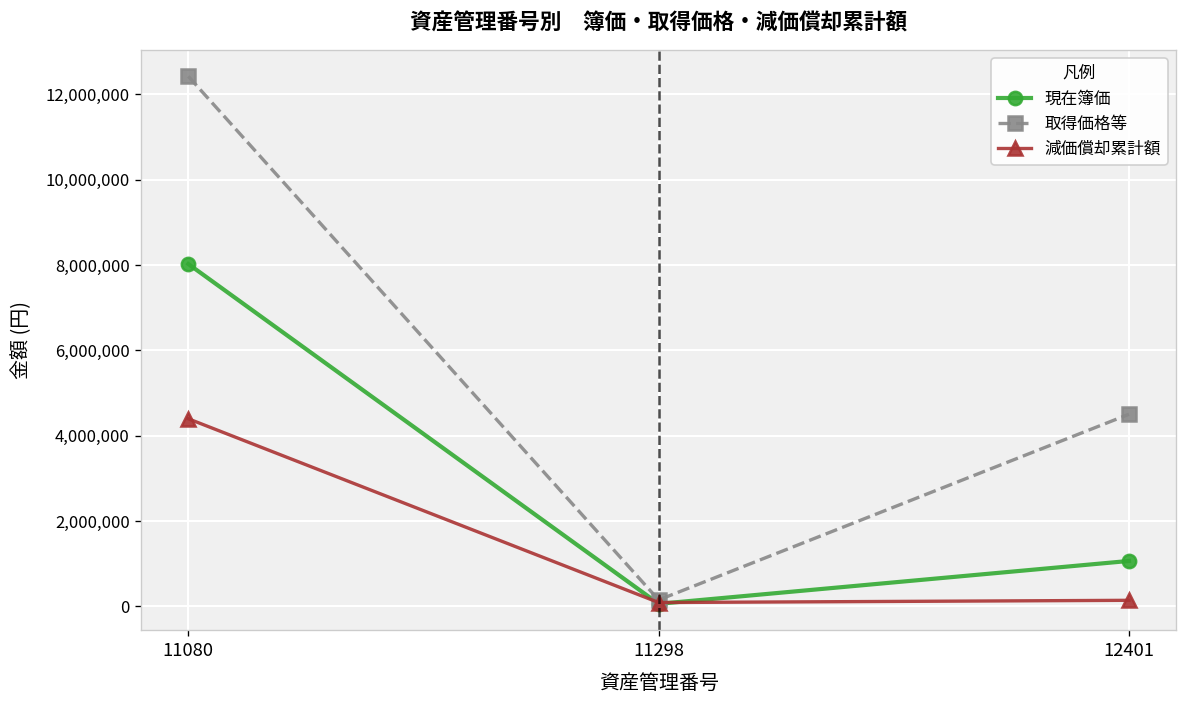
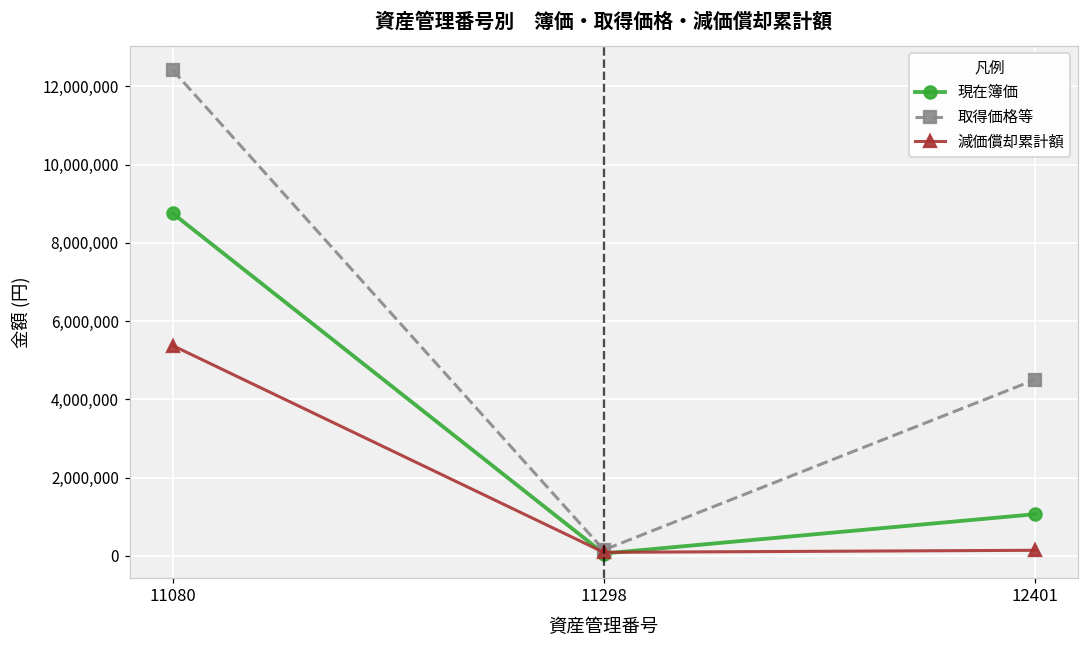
現在簿価, 11080: 8,000,000 -> 8,800,000
減価償却累計額, 11080: 4,400,000 -> 5,400,000
